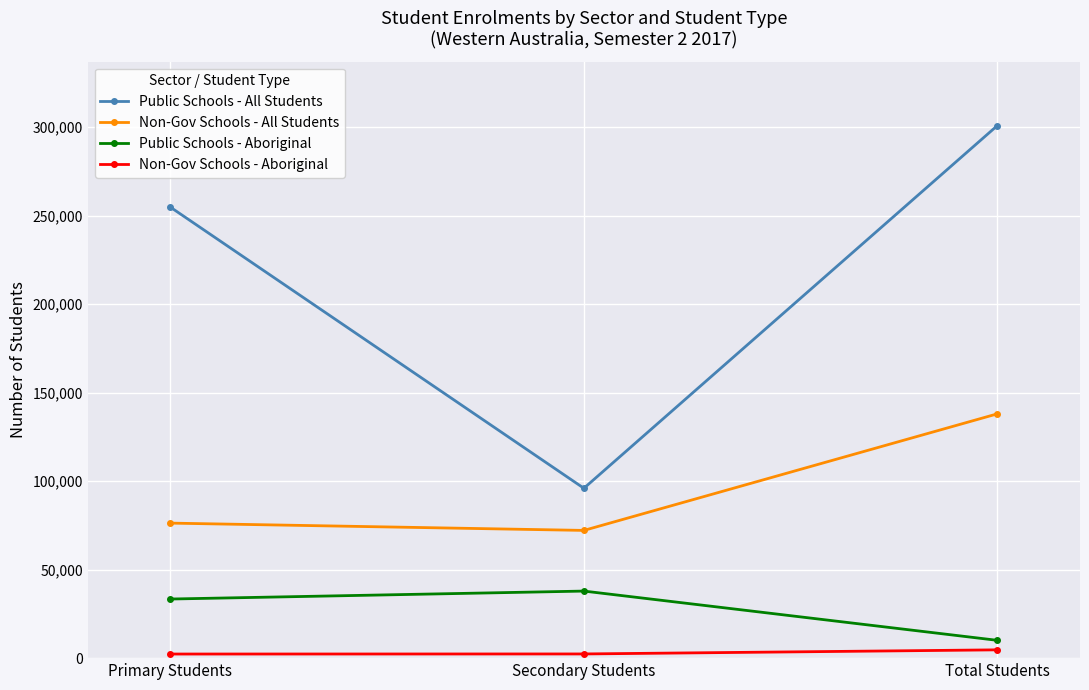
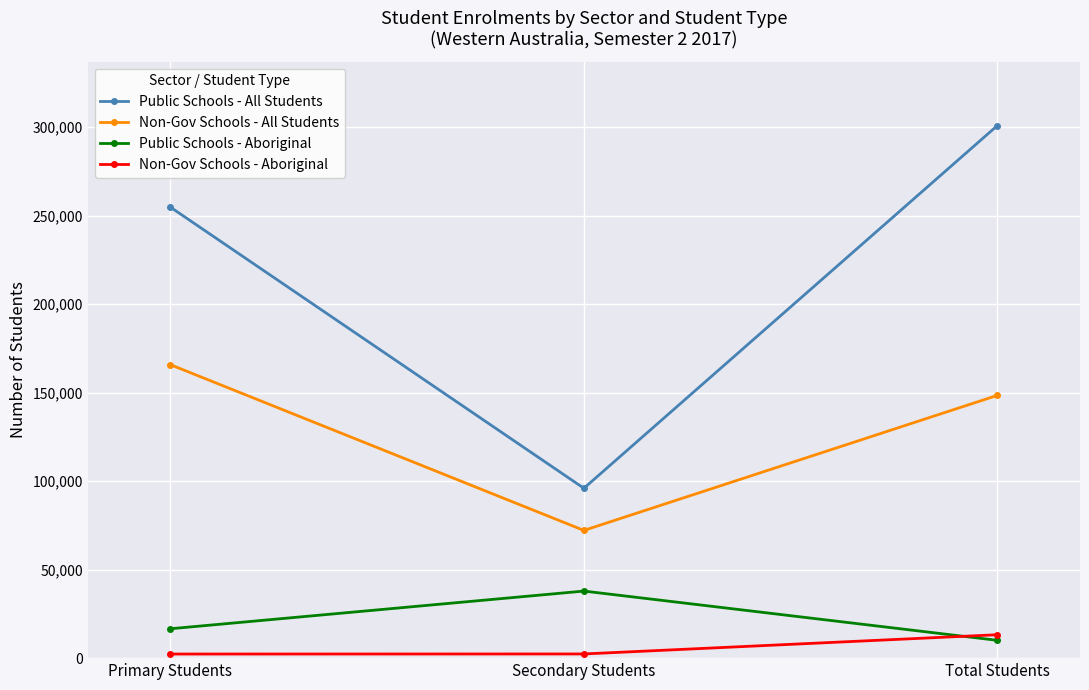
Non-Gov Schools - All Students, Primary Students: 76,000 -> 166,000
Public Schools - Aboriginal, Primary Students: 33,000 -> 17,000
Non-Gov Schools - All Students, Total Students: 138,000 -> 148,000
Non-Gov Schools - Aboriginal, Total Students: 5,000 -> 13,000
